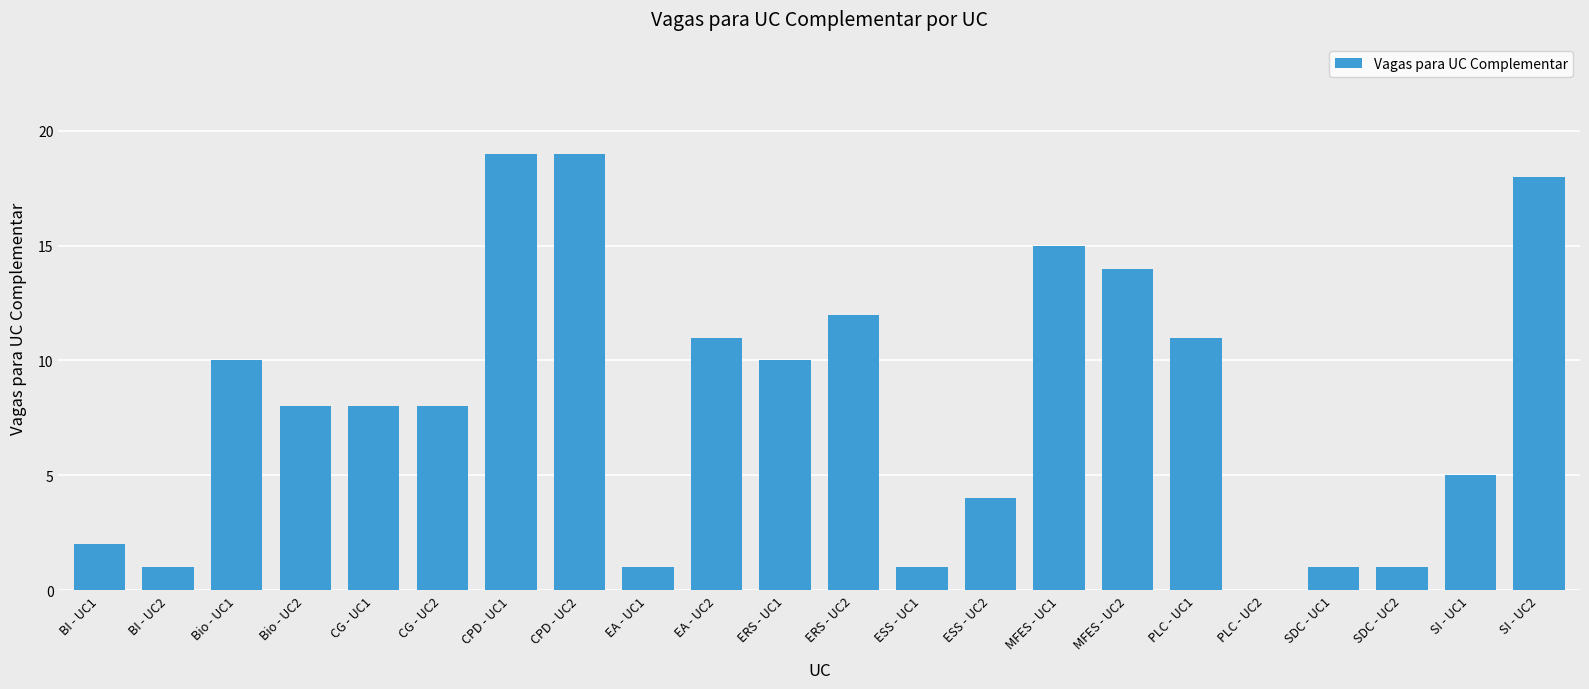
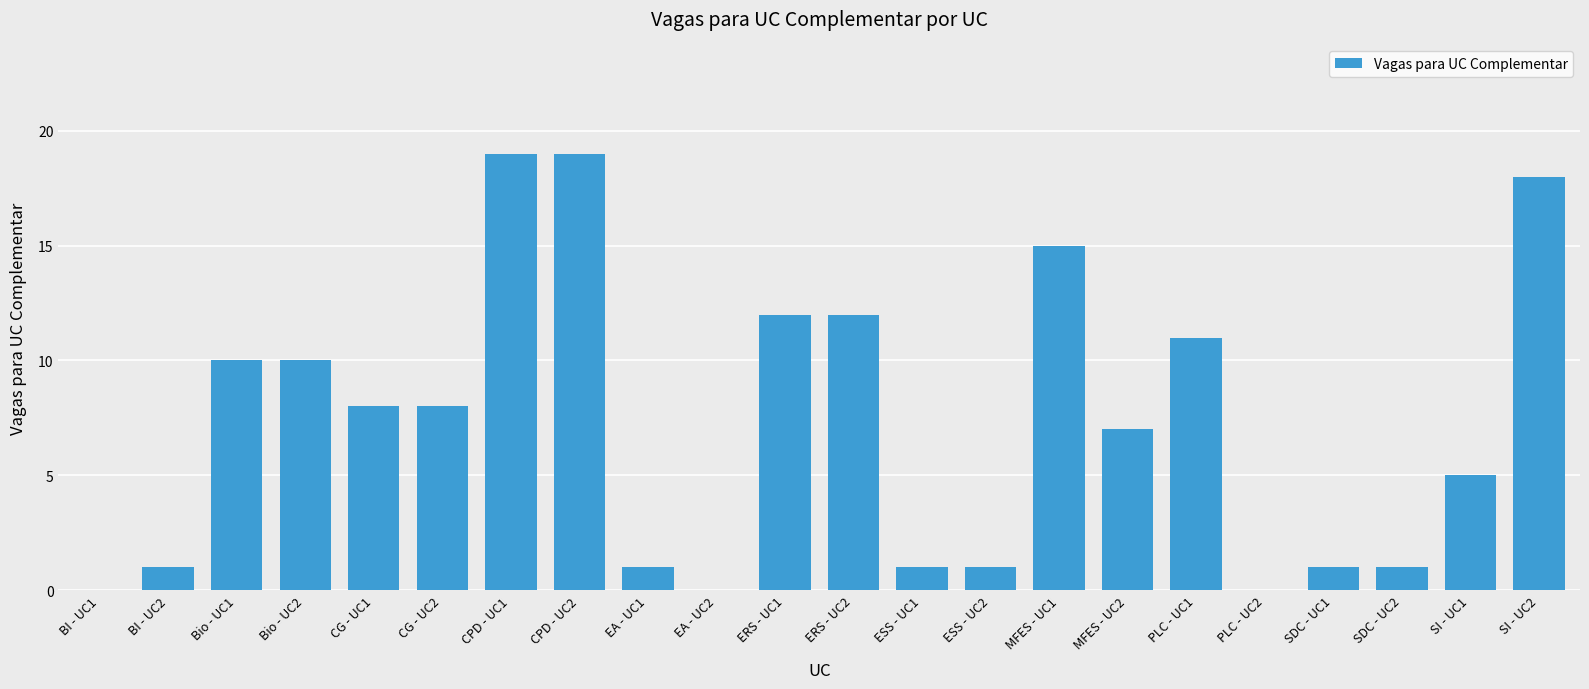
BI - UC1: 2 -> 0
Bio - UC2: 8 -> 10
EA - UC2: 11 -> 0
ERS - UC1: 10 -> 12
ESS - UC2: 4 -> 1
MFES - UC2: 14 -> 7
